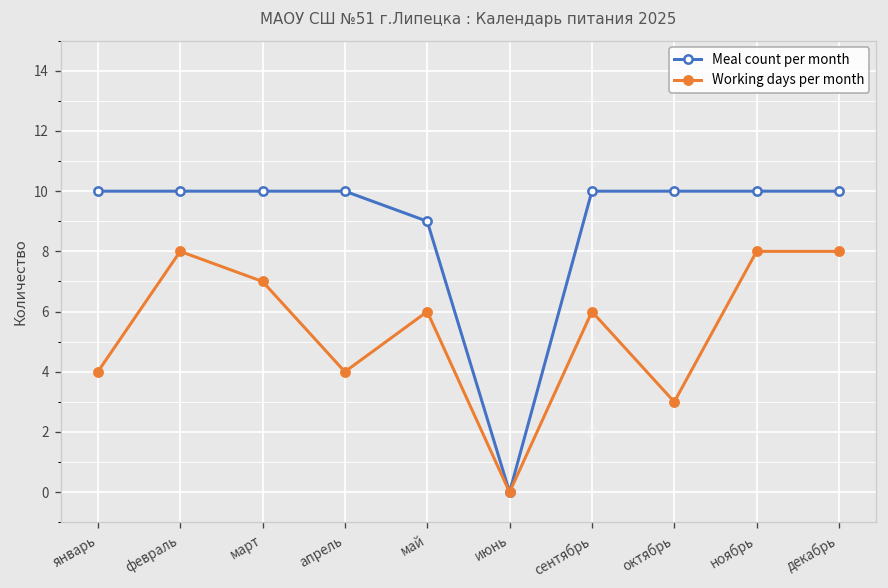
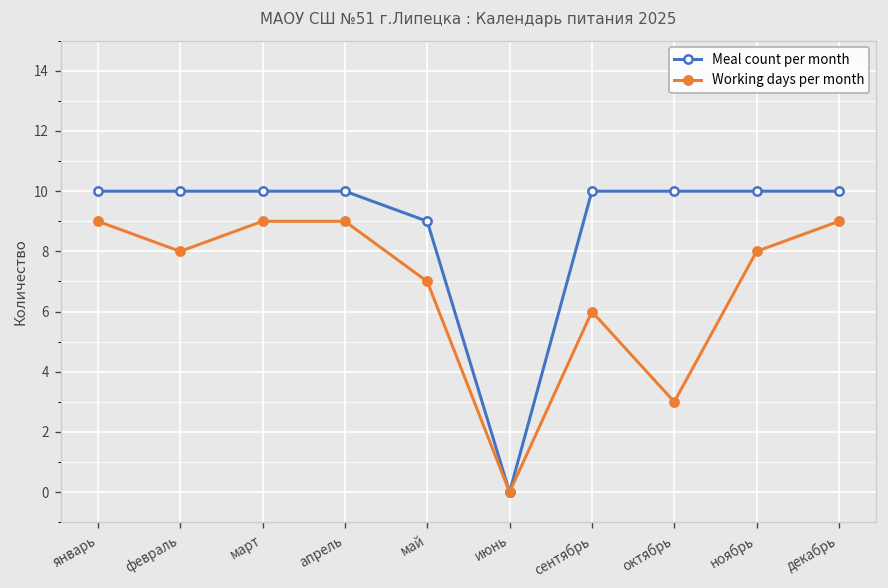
Working days per month, январь: 4 -> 9
Working days per month, март: 7 -> 9
Working days per month, апрель: 4 -> 9
Working days per month, май: 6 -> 7
Working days per month, декабрь: 8 -> 9
